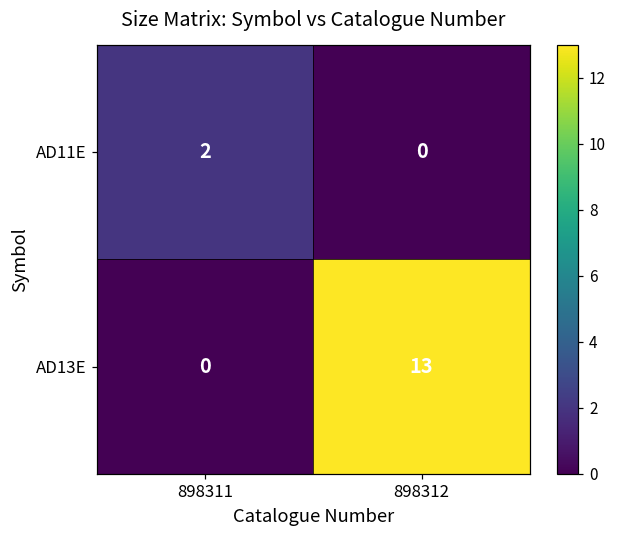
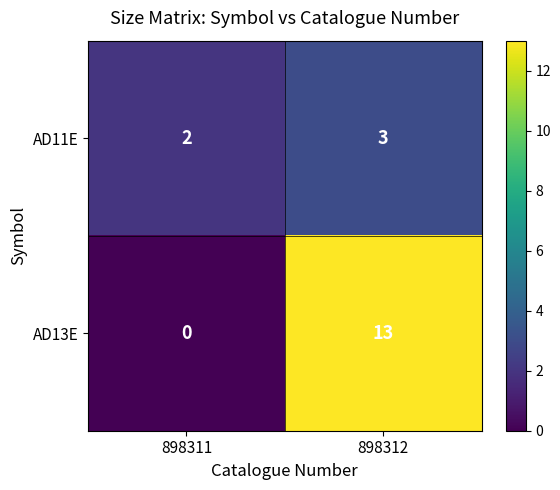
AD11E, 898312: 0 -> 3
